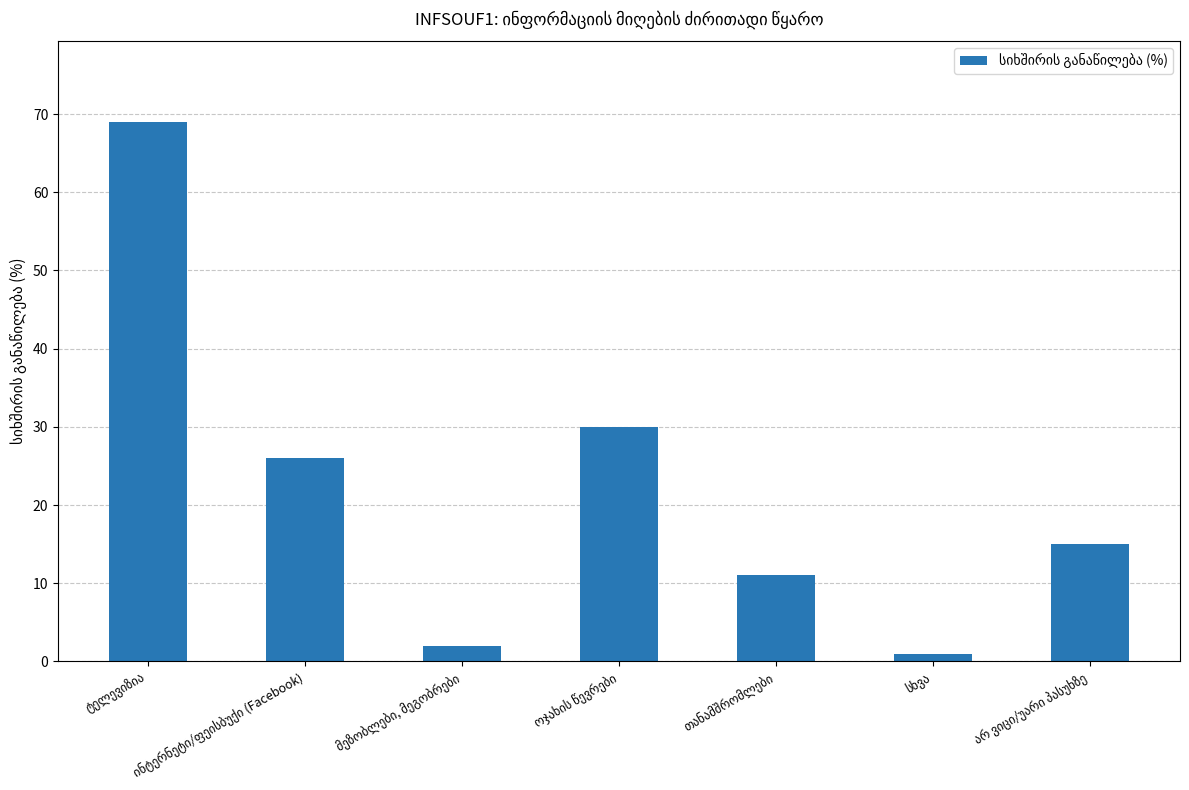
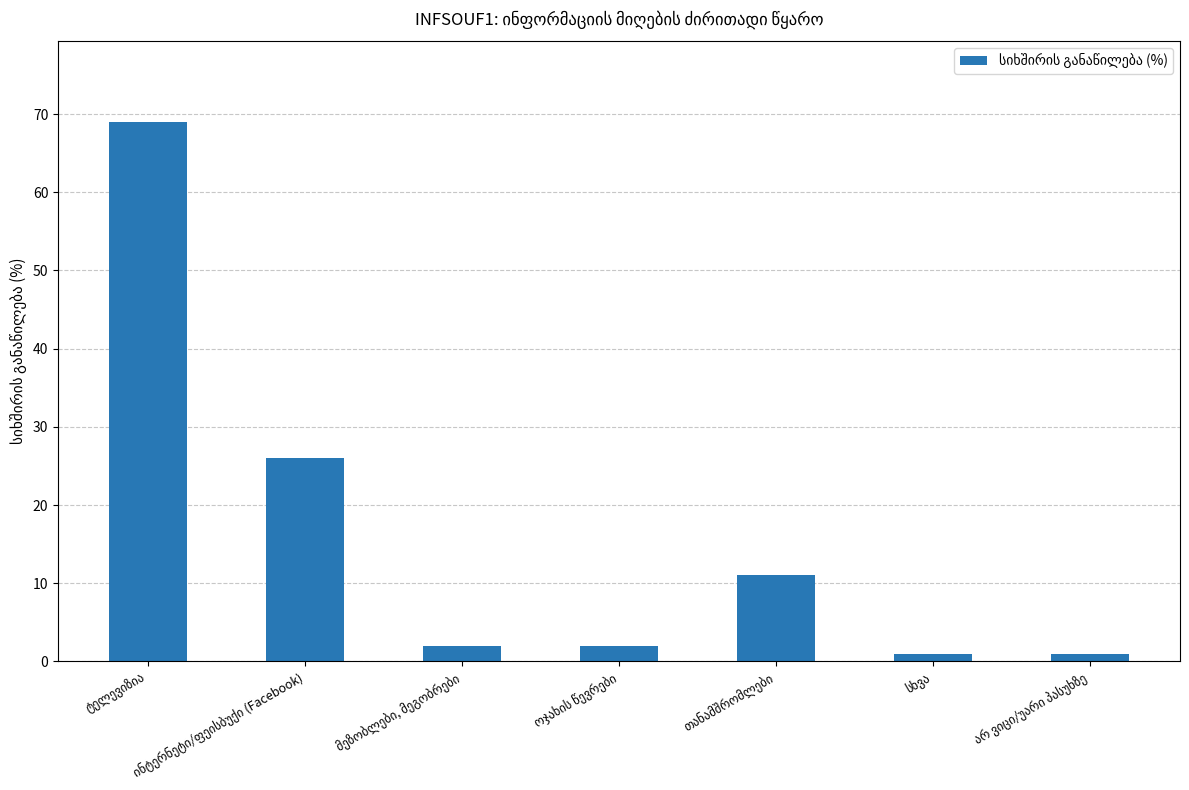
ოჯახის წევრები: 30 -> 2
არ ვიცი/უარი პასუხზე: 15 -> 1
